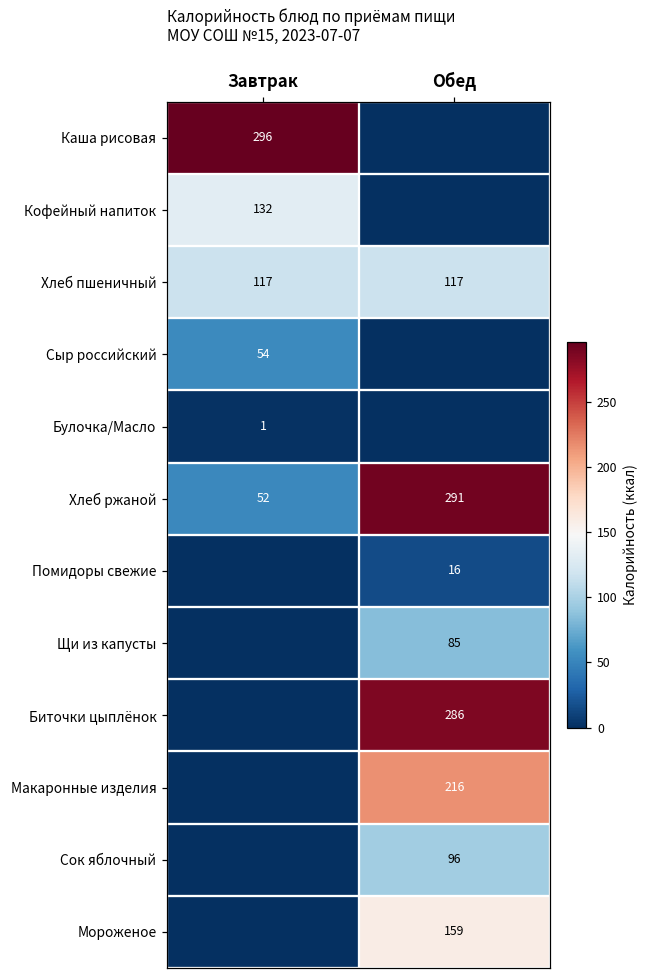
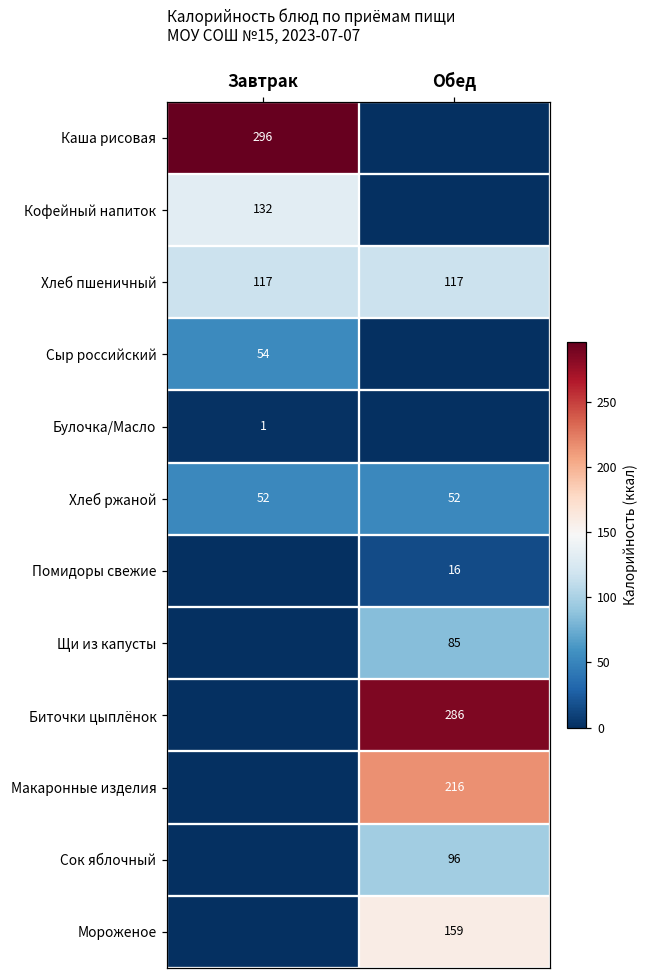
Хлеб ржаной, Обед: 291 -> 52
